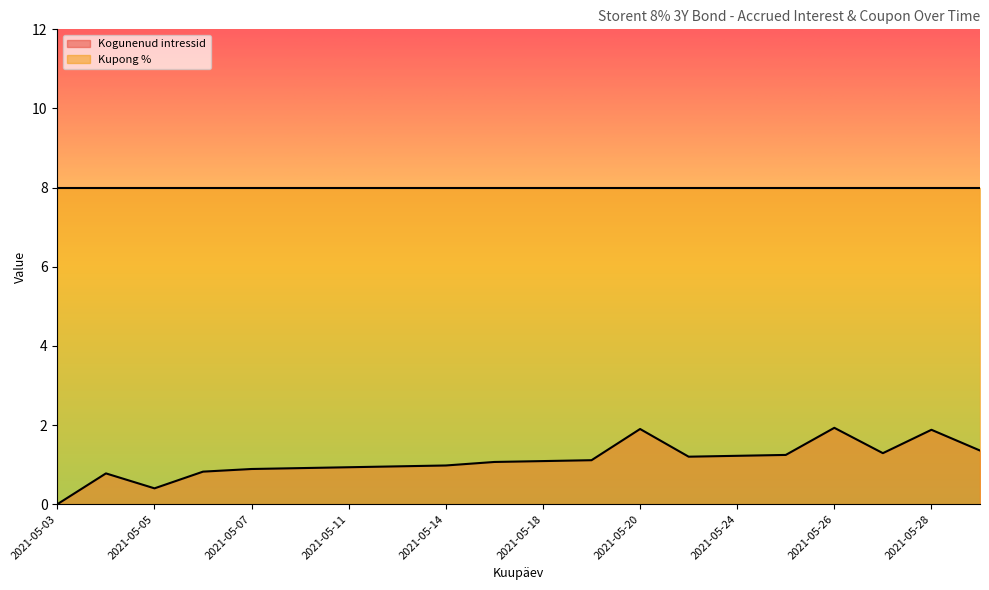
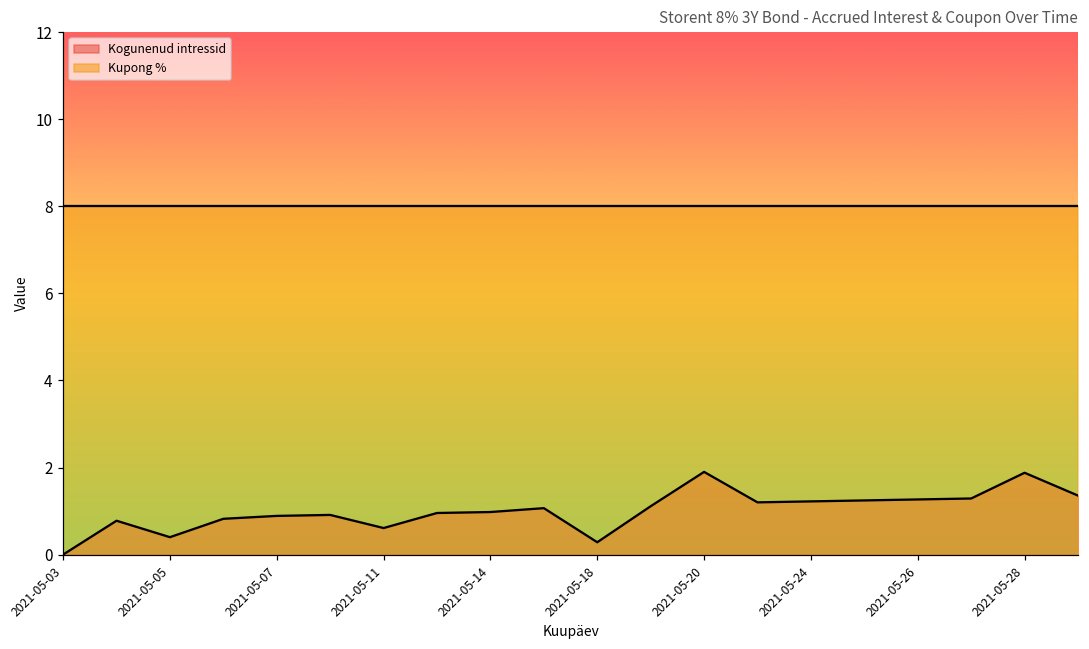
Kogunenud intressid, 2021-05-11: 0.9 -> 0.6
Kogunenud intressid, 2021-05-18: 1.1 -> 0.3
Kogunenud intressid, 2021-05-26: 1.9 -> 1.3
